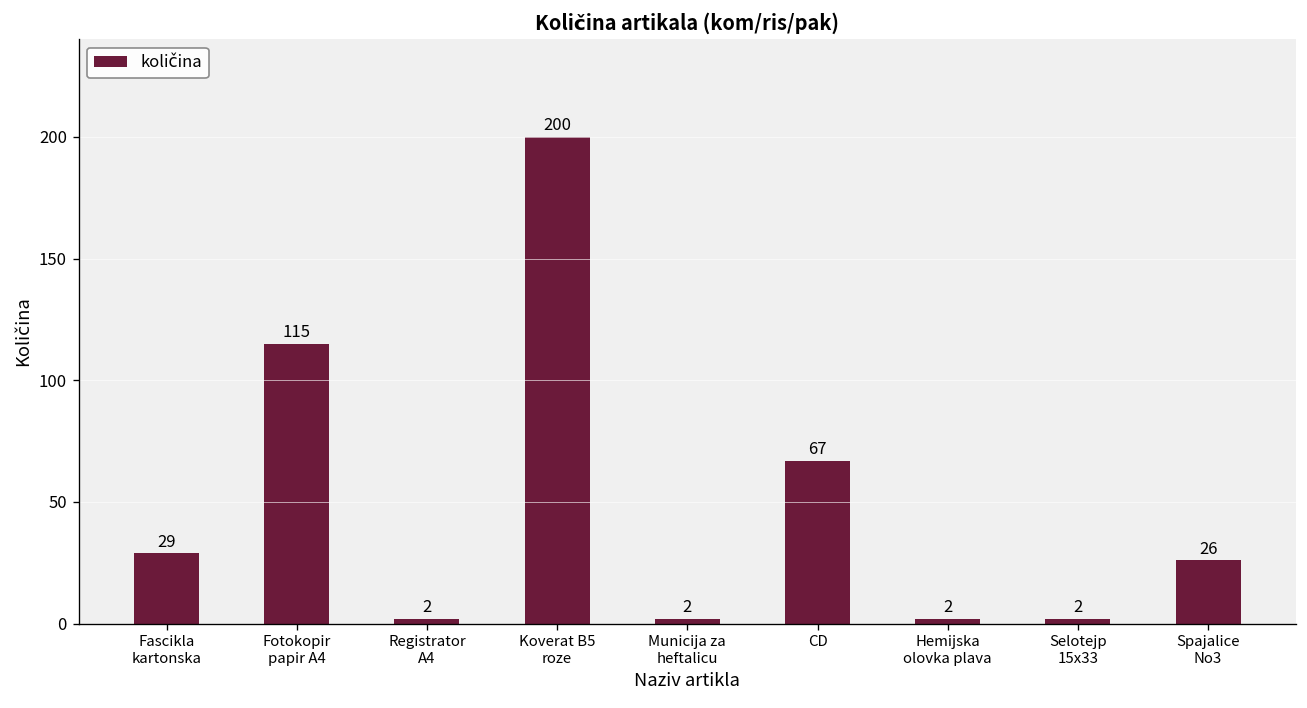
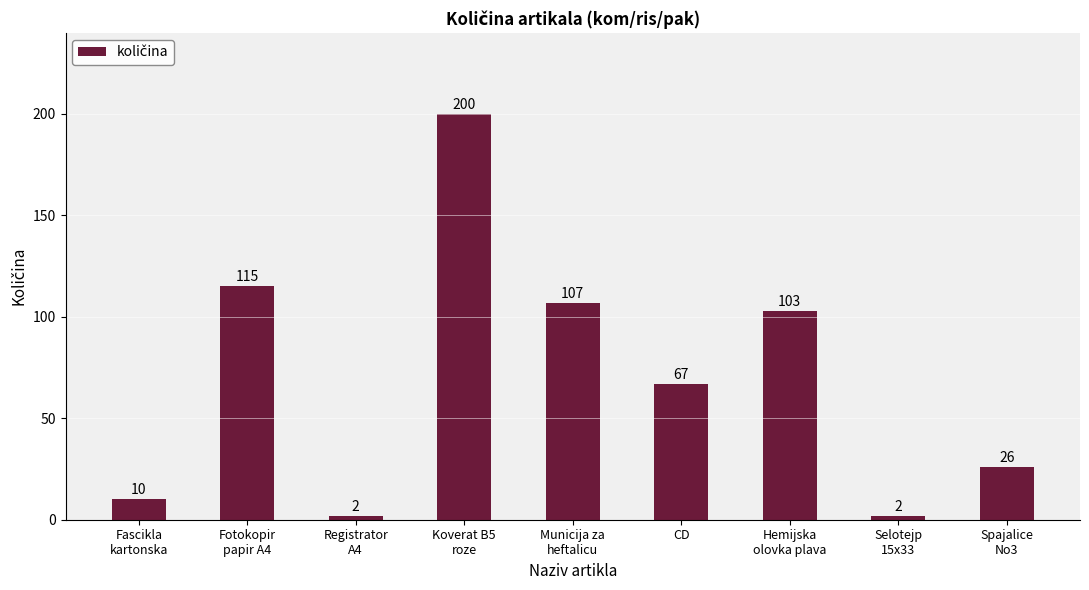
Fascikla kartonska: 29 -> 10
Municija za heftalicu: 2 -> 107
Hemijska olovka plava: 2 -> 103
